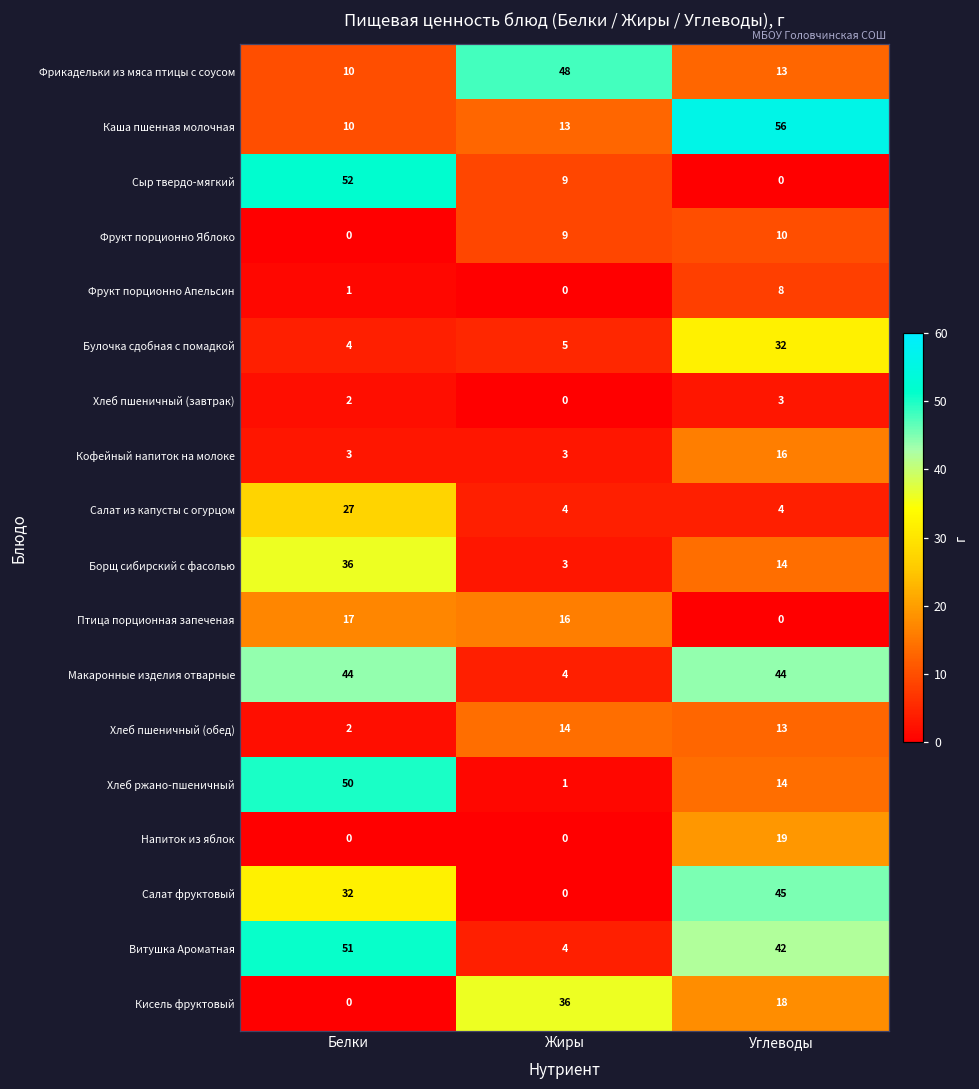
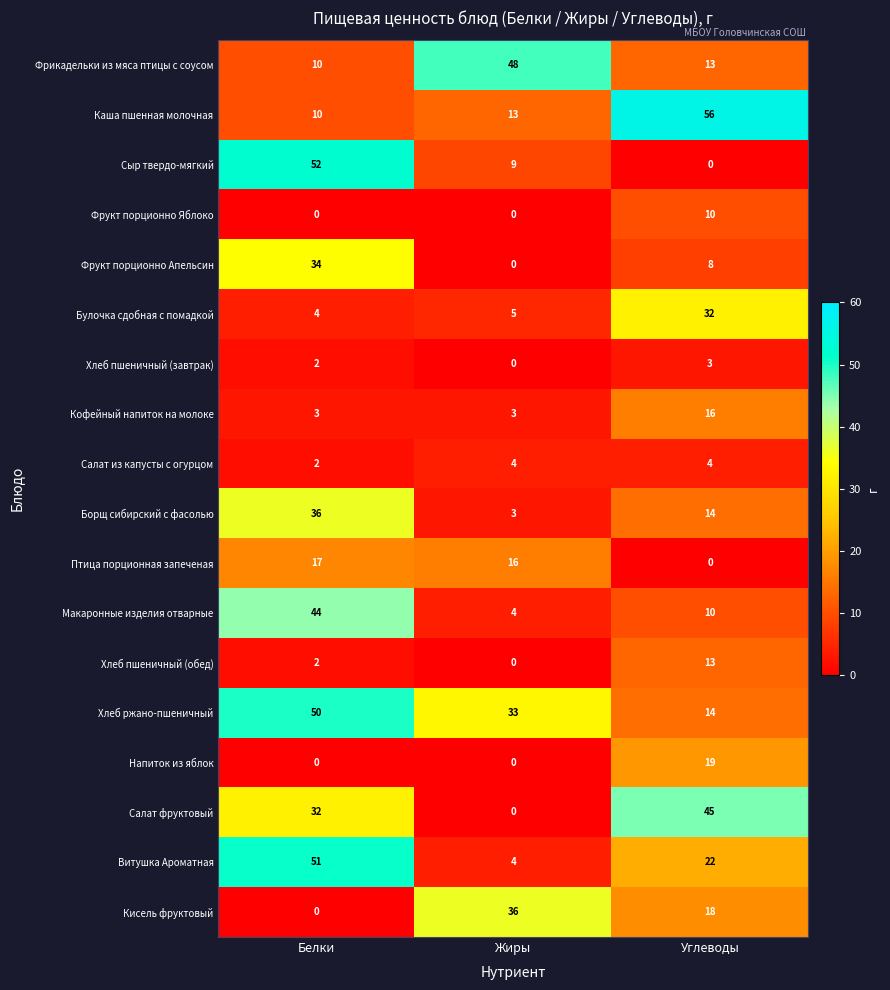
Фрукт порционно Яблоко, Жиры: 9 -> 0
Фрукт порционно Апельсин, Белки: 1 -> 34
Салат из капусты с огурцом, Белки: 27 -> 2
Макаронные изделия отварные, Углеводы: 44 -> 10
Хлеб пшеничный (обед), Жиры: 14 -> 0
Хлеб ржано-пшеничный, Жиры: 1 -> 33
Витушка Ароматная, Углеводы: 42 -> 22
